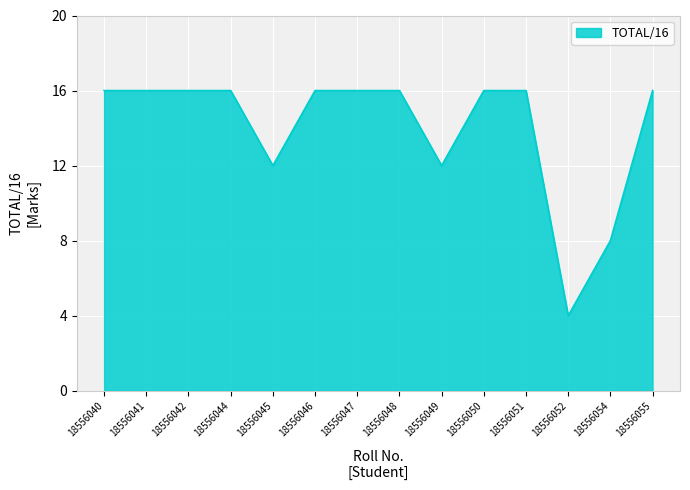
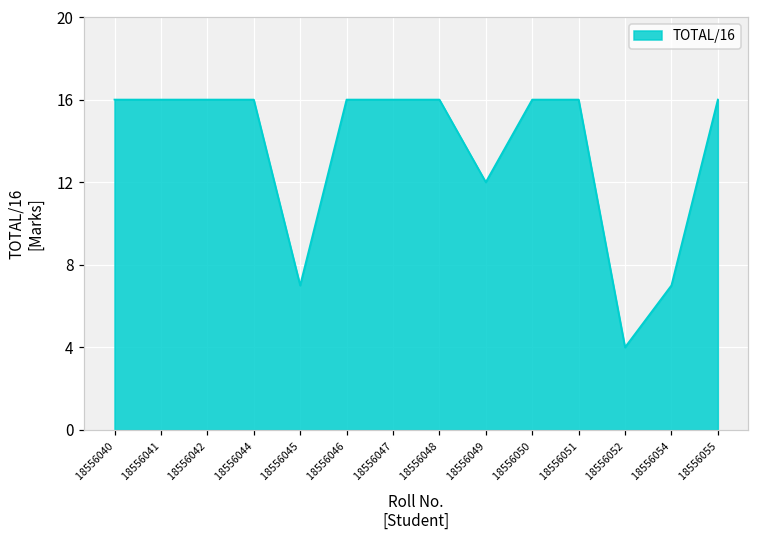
18556045: 12 -> 7
18556054: 8 -> 7
